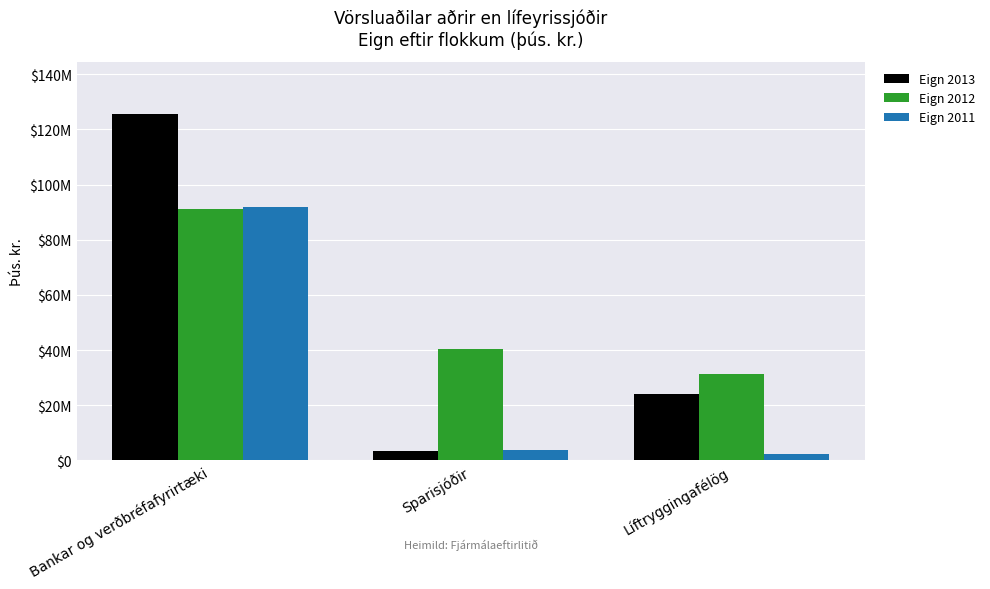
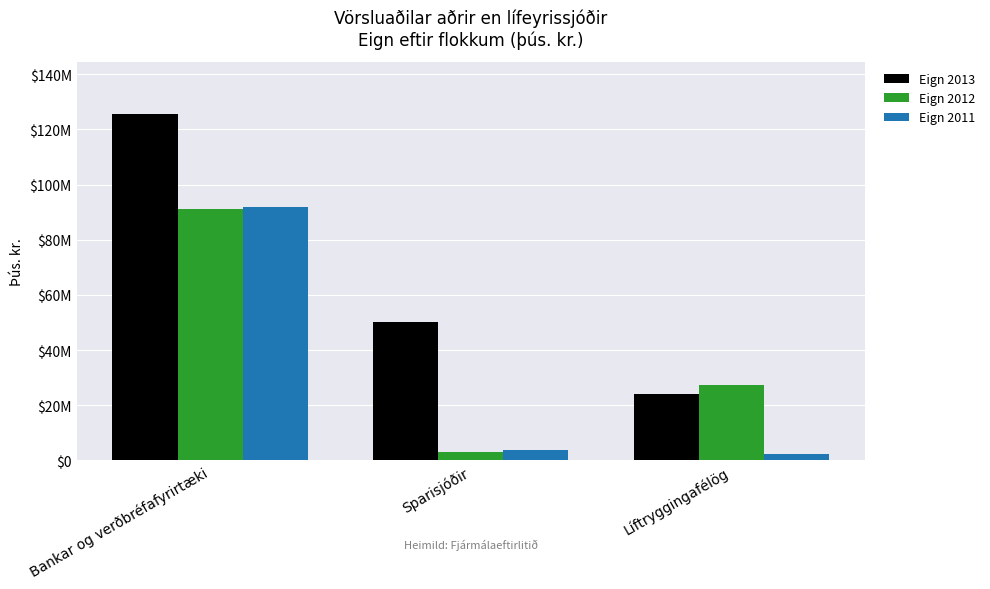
Eign 2013, Sparisjóðir: $3000000 -> $50000000
Eign 2012, Sparisjóðir: $40000000 -> $3000000
Eign 2012, Líftryggingafélög: $31000000 -> $27000000
